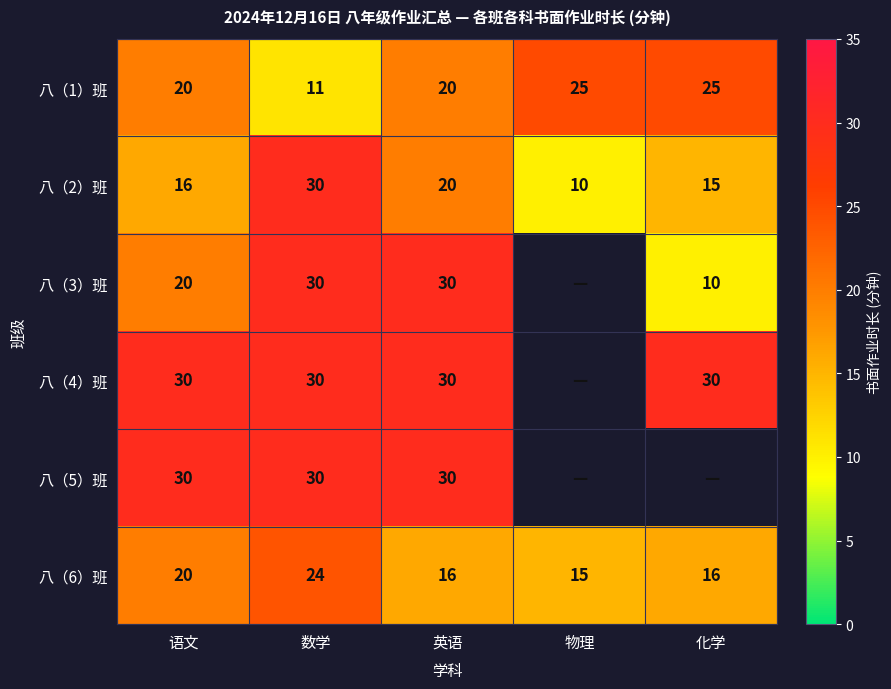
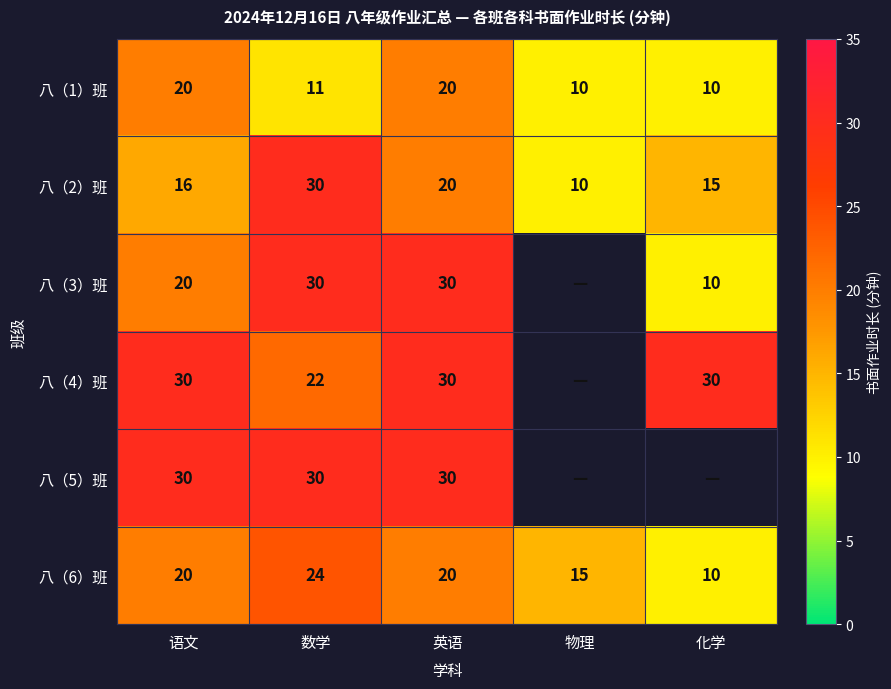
八（1）班, 物理: 25 -> 10
八（1）班, 化学: 25 -> 10
八（4）班, 数学: 30 -> 22
八（6）班, 英语: 16 -> 20
八（6）班, 化学: 16 -> 10
